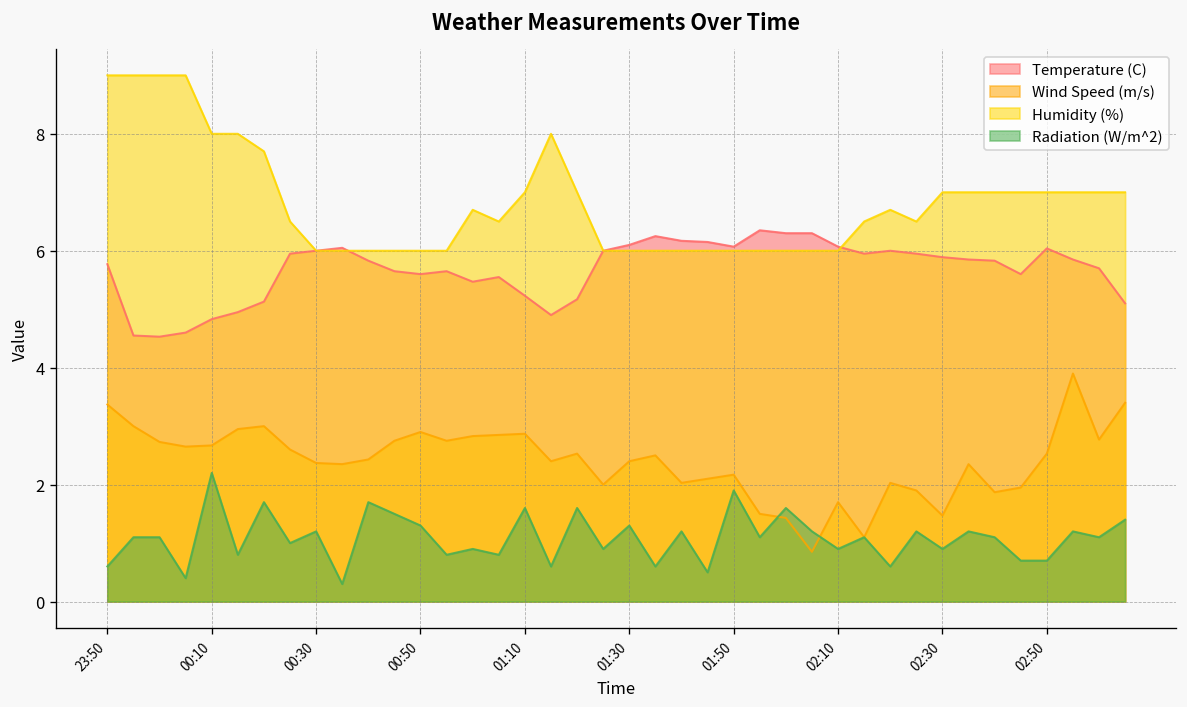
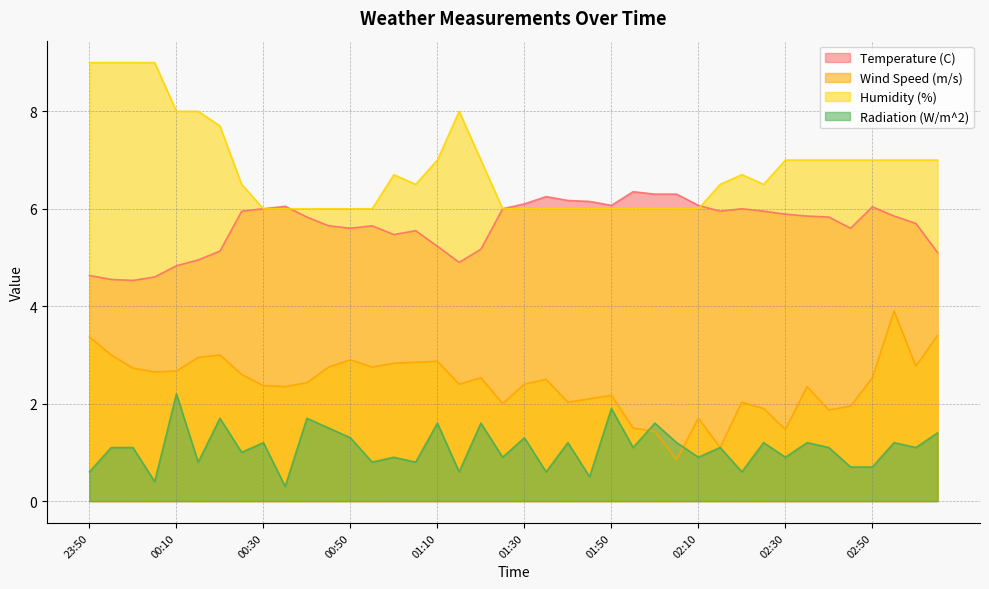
Temperature (C), 23:50: 5.8 -> 4.6
